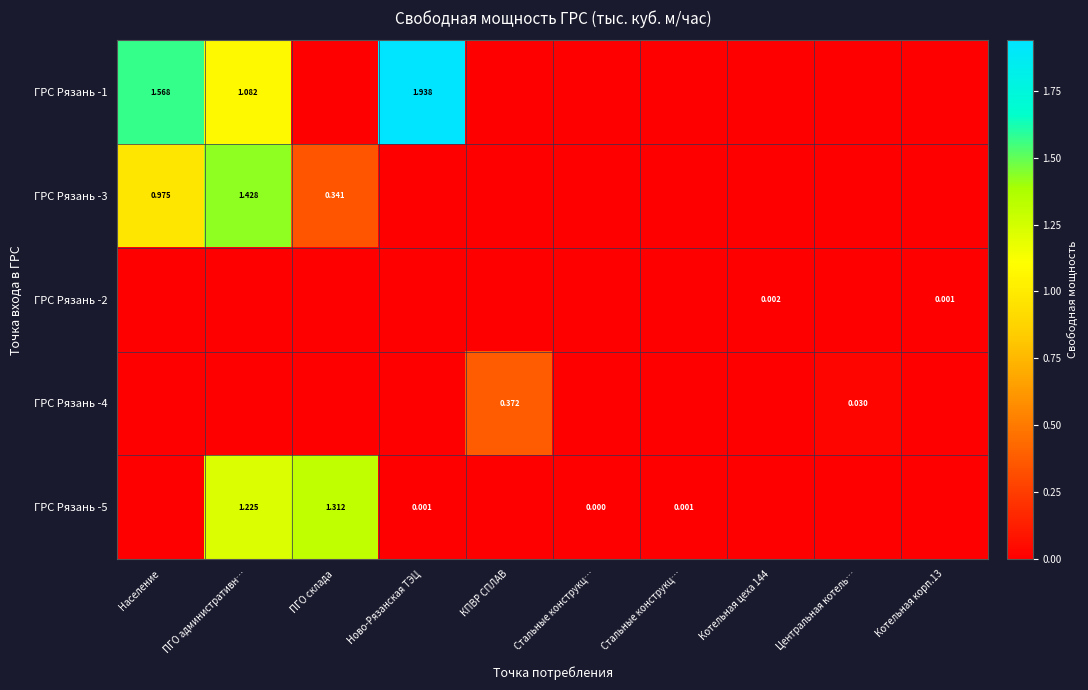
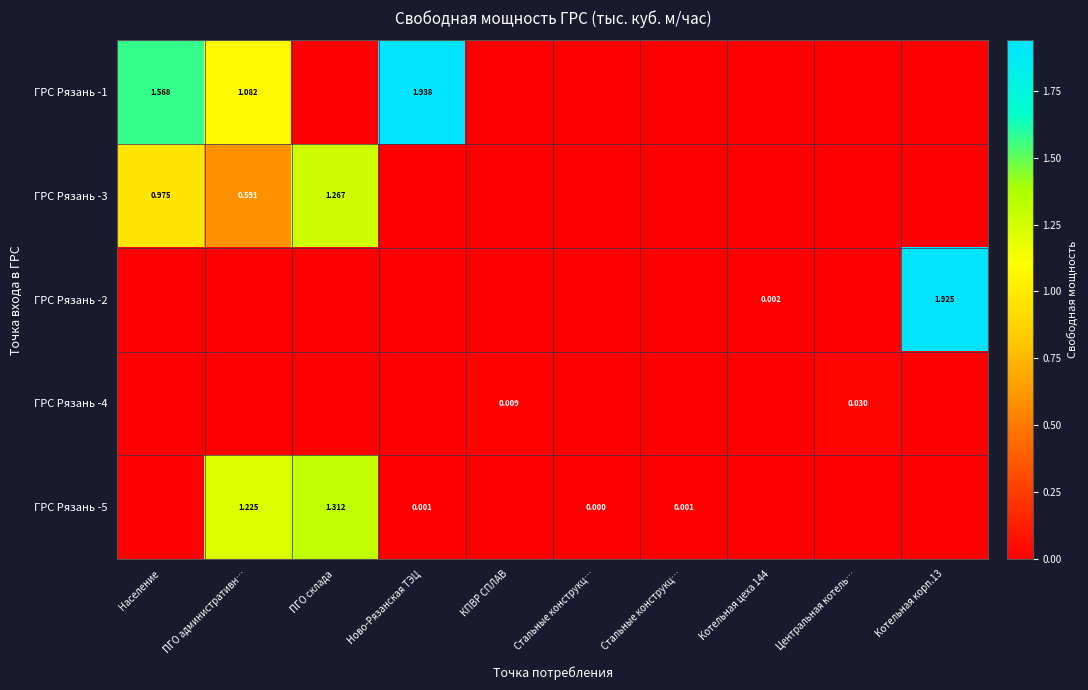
ГРС Рязань -3, ПГО административн…: 1.428 -> 0.591
ГРС Рязань -3, ПГО склада: 0.341 -> 1.267
ГРС Рязань -2, Котельная корп.13: 0.001 -> 1.925
ГРС Рязань -4, КПВР СПЛАВ: 0.372 -> 0.009
